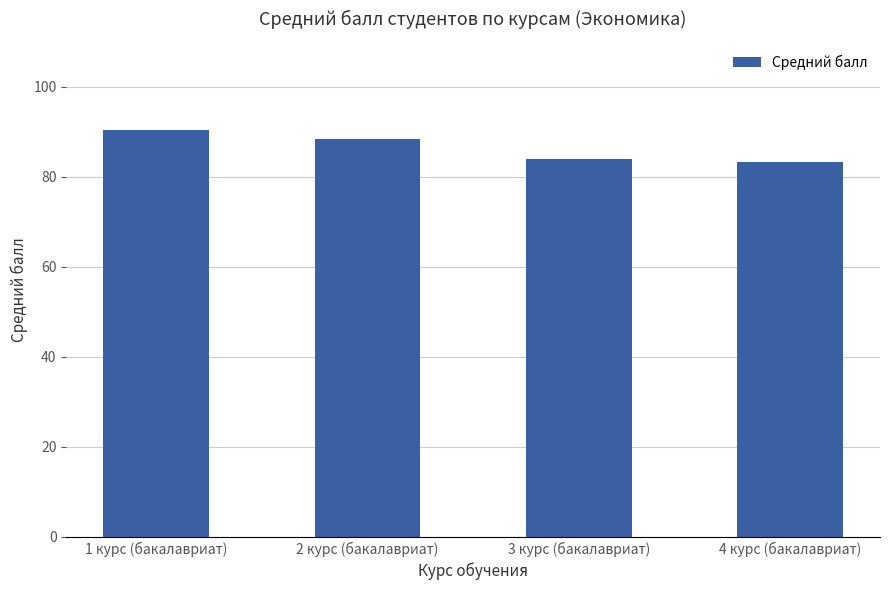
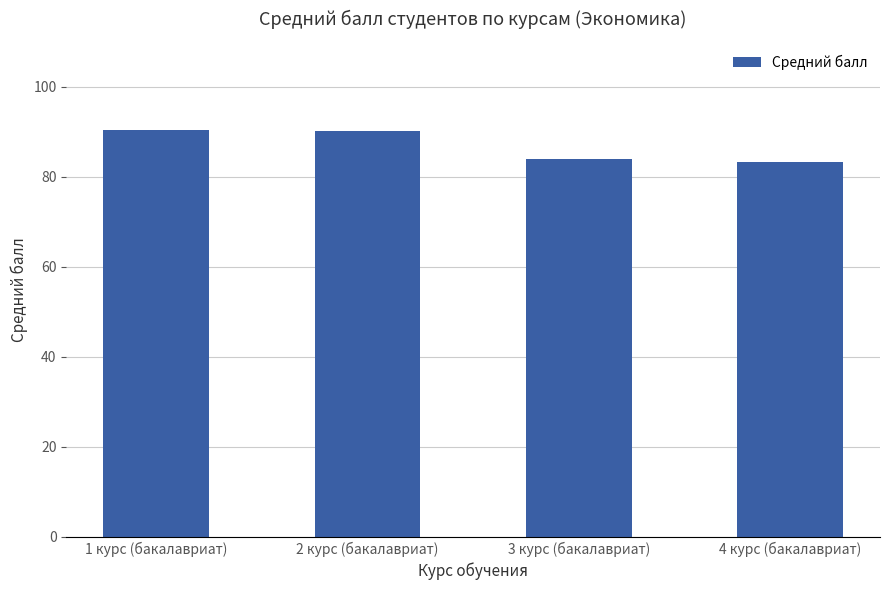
2 курс (бакалавриат): 88 -> 90
